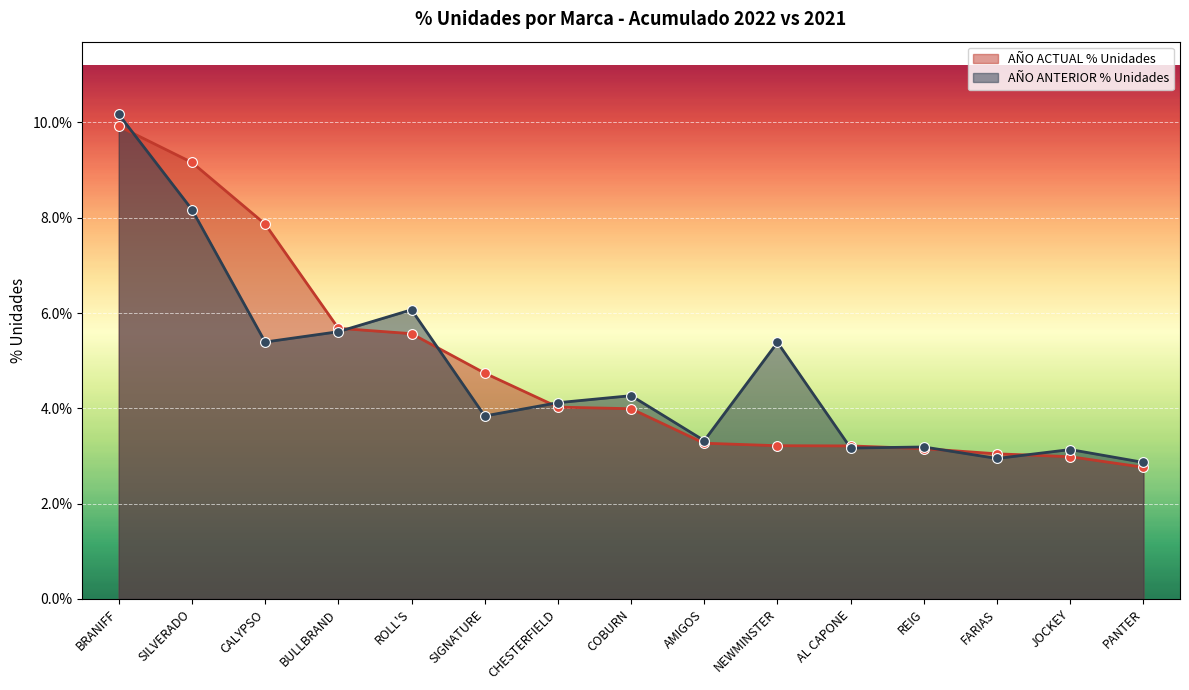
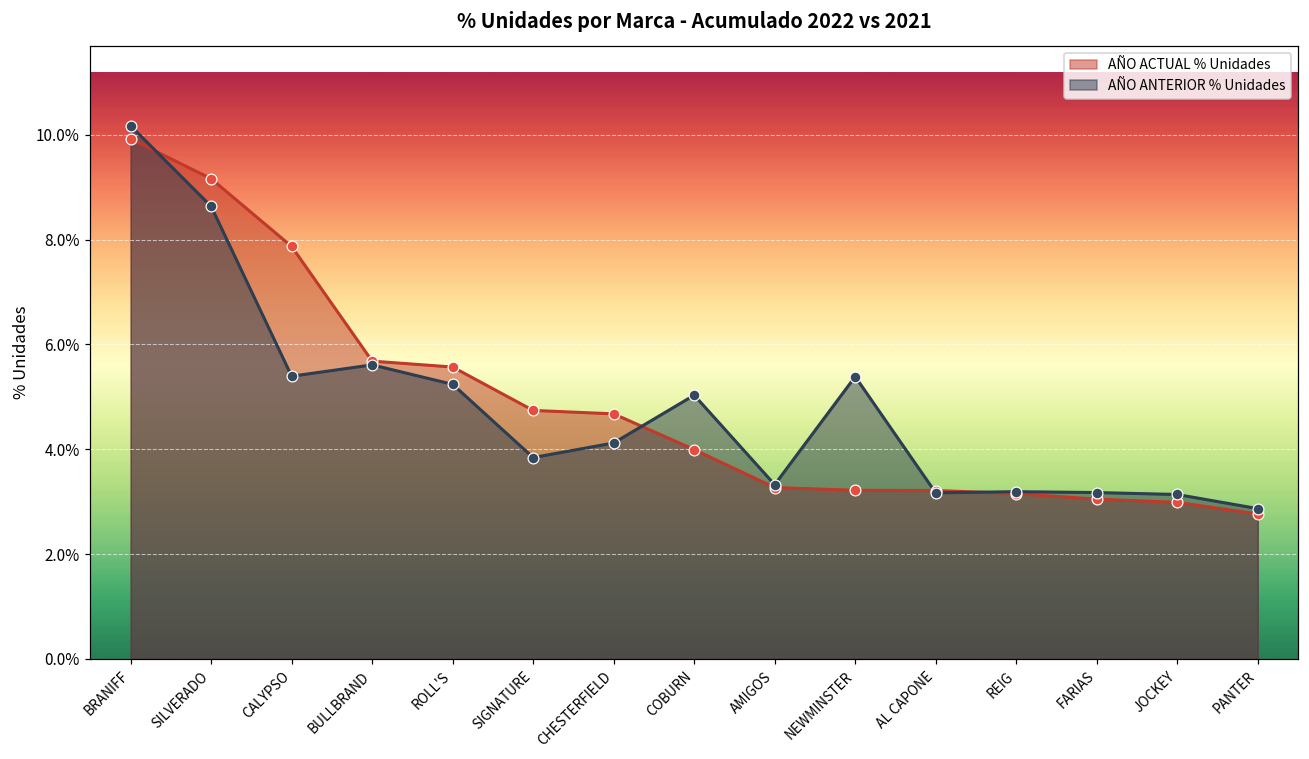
AÑO ANTERIOR % Unidades, SILVERADO: 8.2% -> 8.6%
AÑO ANTERIOR % Unidades, ROLL'S: 6.1% -> 5.2%
AÑO ACTUAL % Unidades, CHESTERFIELD: 4.0% -> 4.7%
AÑO ANTERIOR % Unidades, COBURN: 4.3% -> 5.0%
AÑO ANTERIOR % Unidades, FARIAS: 2.9% -> 3.2%
